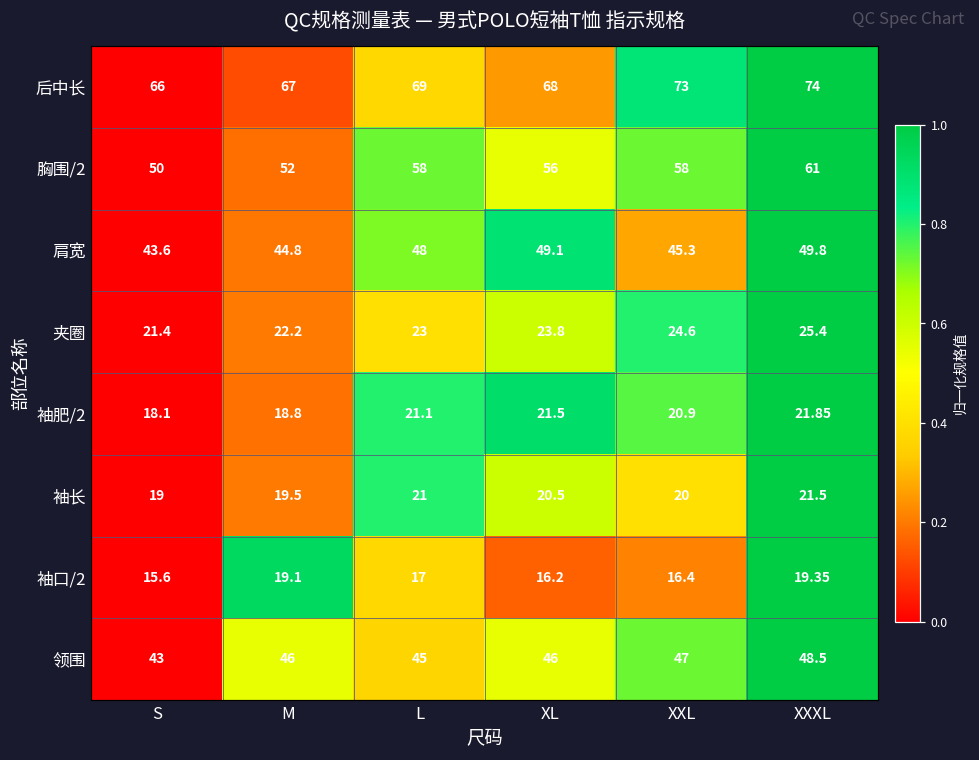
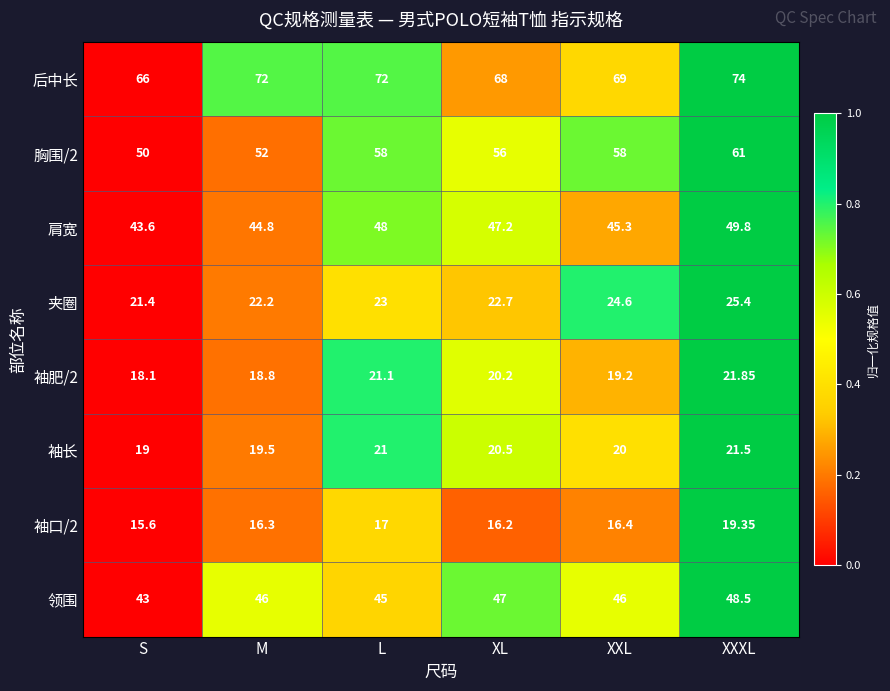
后中长, M: 67 -> 72
后中长, L: 69 -> 72
后中长, XXL: 73 -> 69
肩宽, XL: 49.1 -> 47.2
夹圈, XL: 23.8 -> 22.7
袖肥/2, XL: 21.5 -> 20.2
袖肥/2, XXL: 20.9 -> 19.2
袖口/2, M: 19.1 -> 16.3
领围, XL: 46 -> 47
领围, XXL: 47 -> 46
